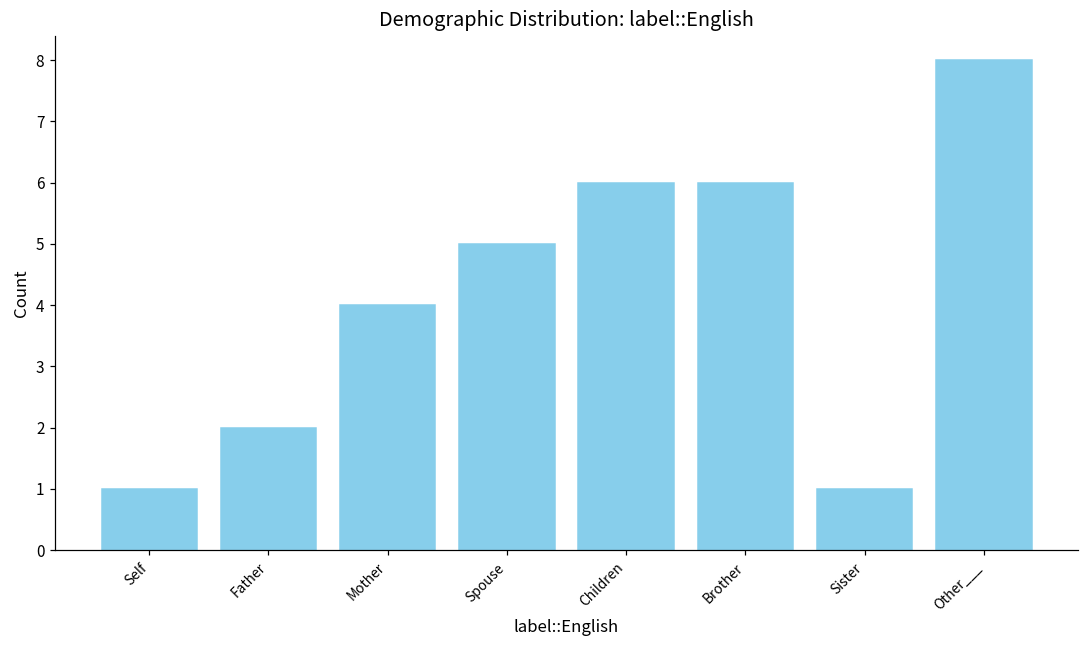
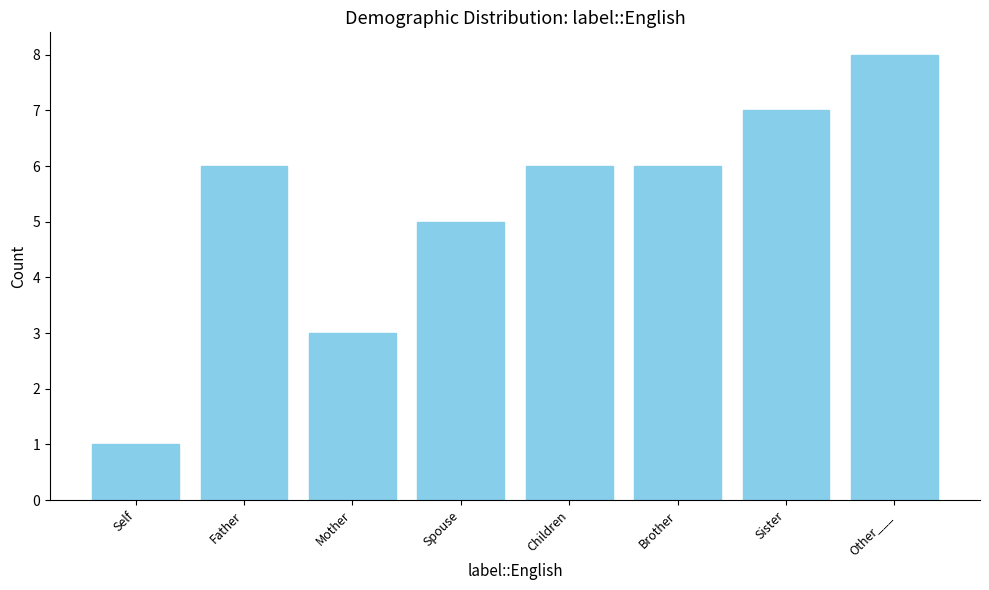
Father: 2 -> 6
Mother: 4 -> 3
Sister: 1 -> 7
